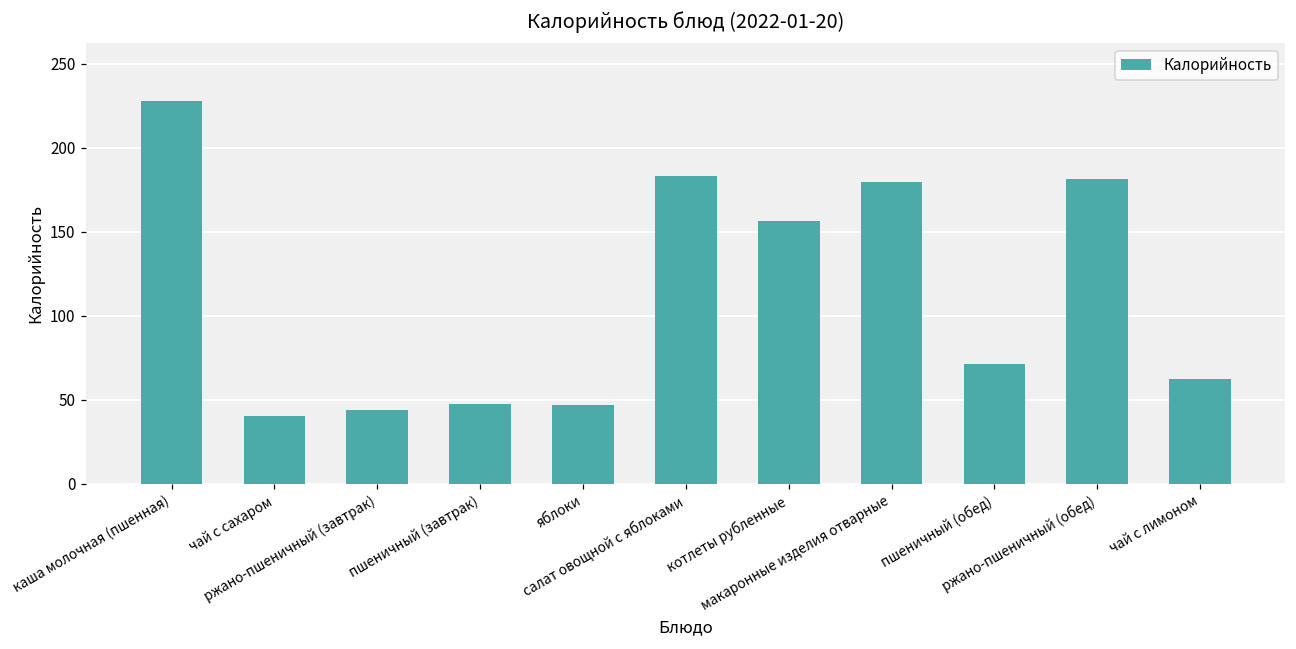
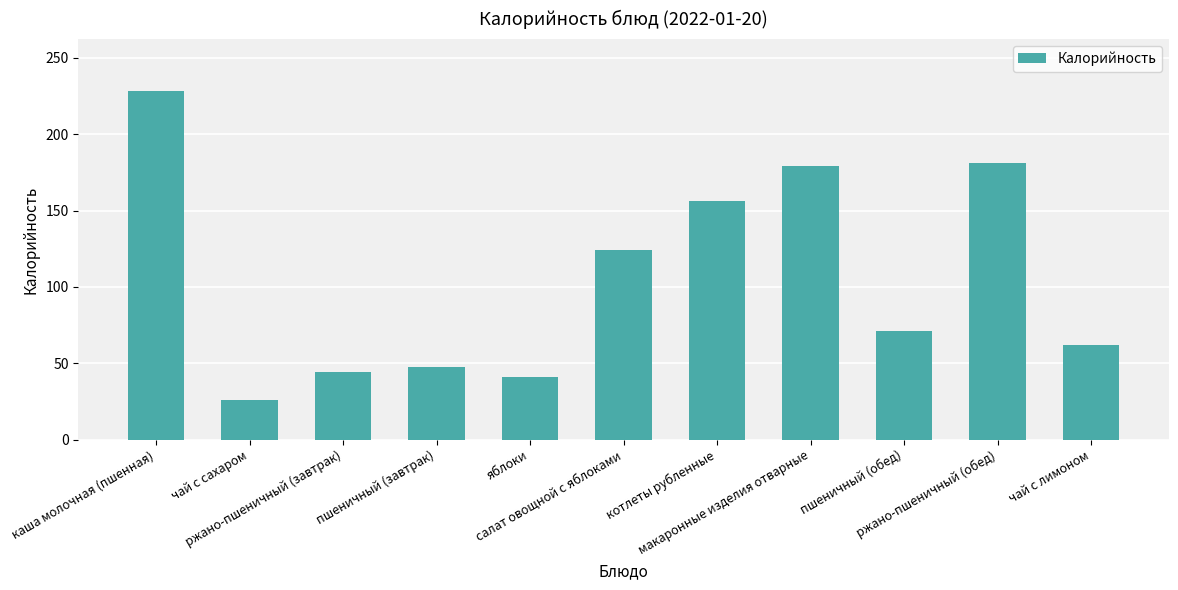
чай с сахаром: 40 -> 26
яблоки: 47 -> 41
салат овощной с яблоками: 183 -> 124
